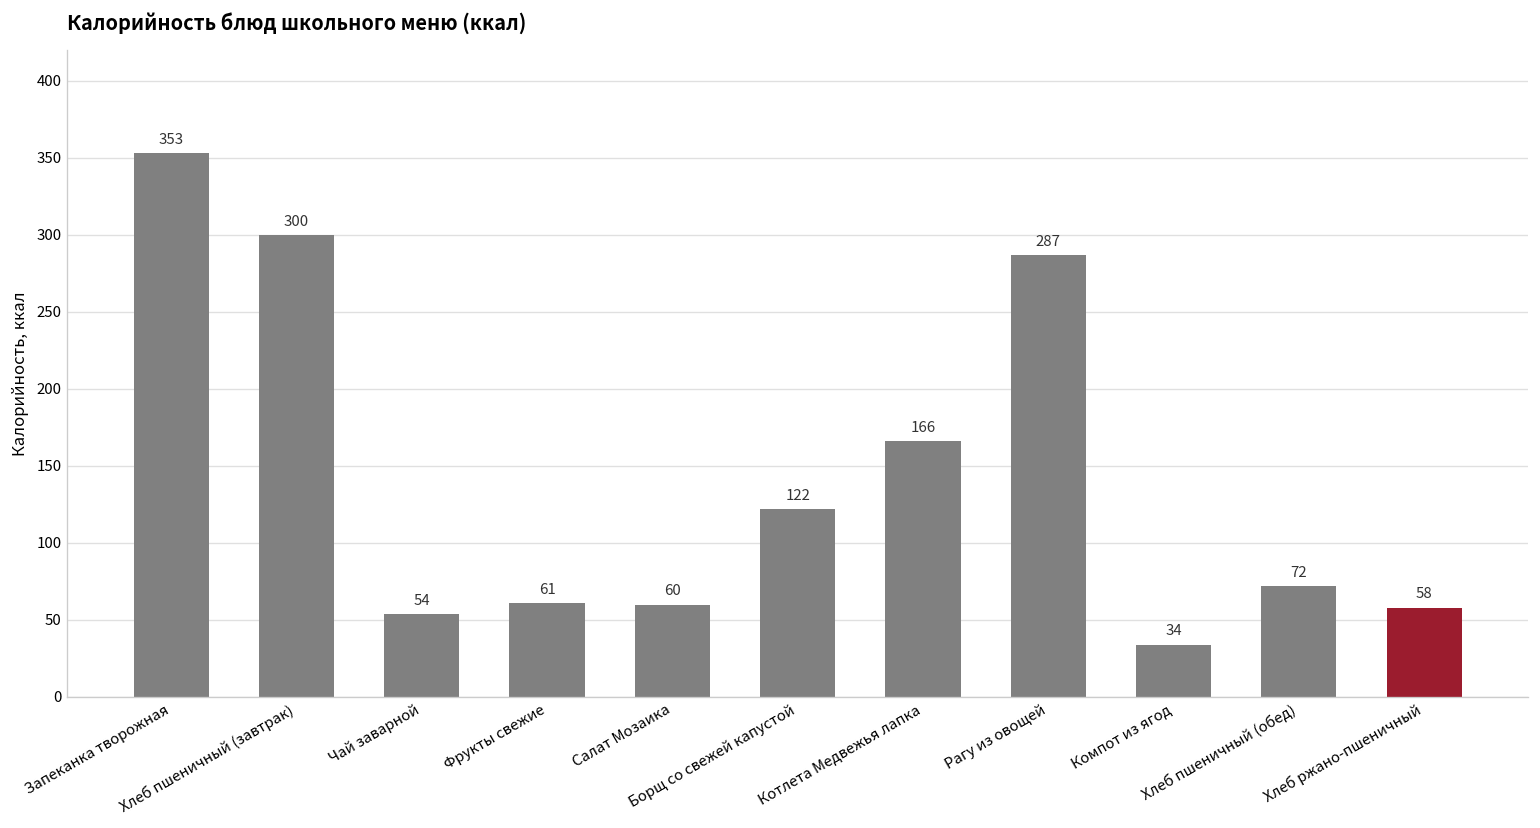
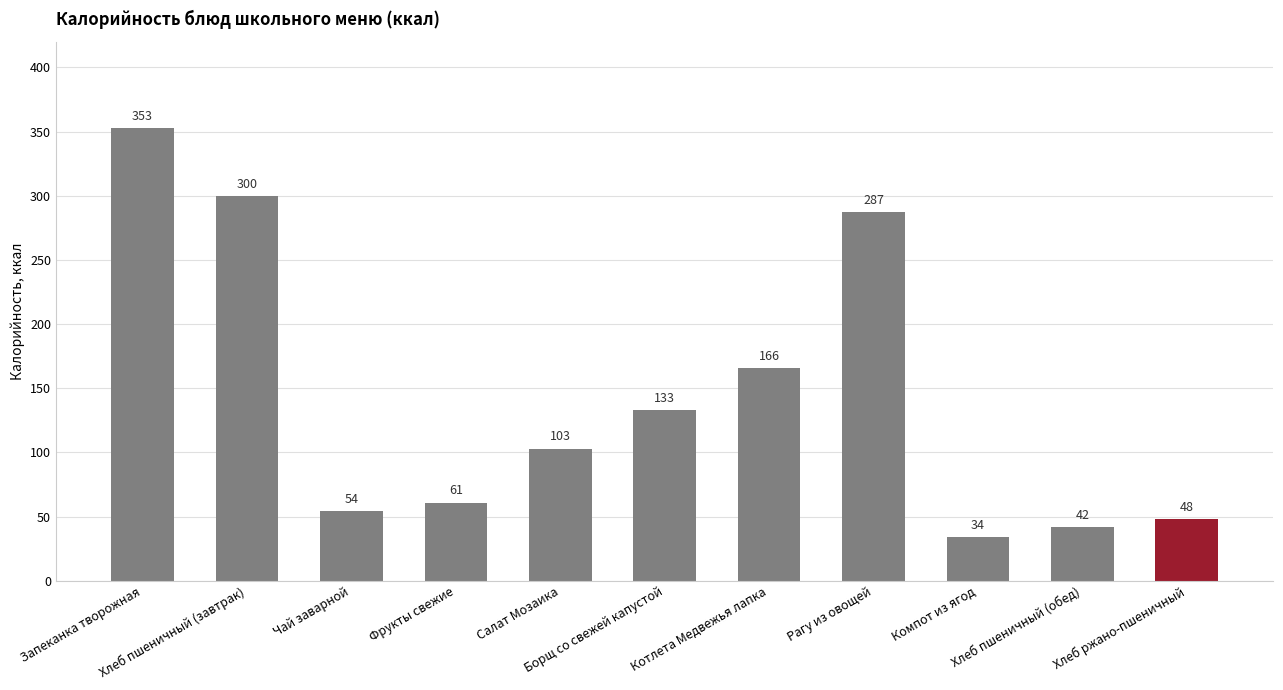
Салат Мозаика: 60 -> 103
Борщ со свежей капустой: 122 -> 133
Хлеб пшеничный (обед): 72 -> 42
Хлеб ржано-пшеничный: 58 -> 48
